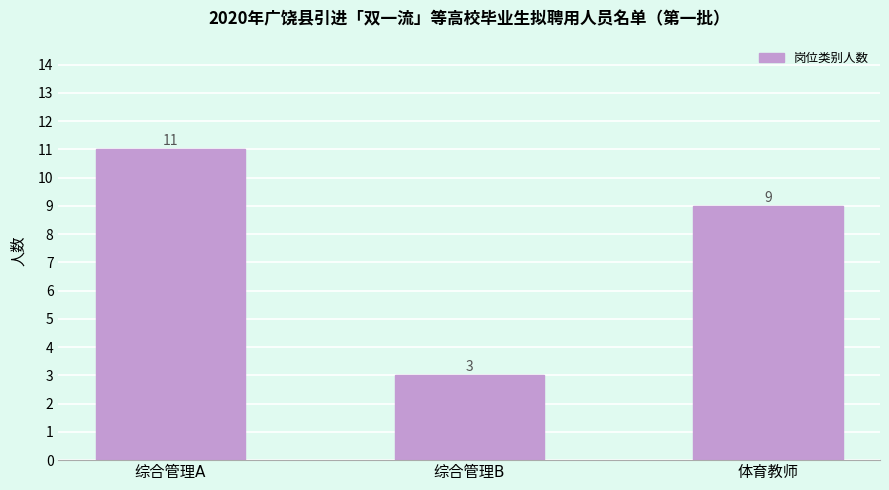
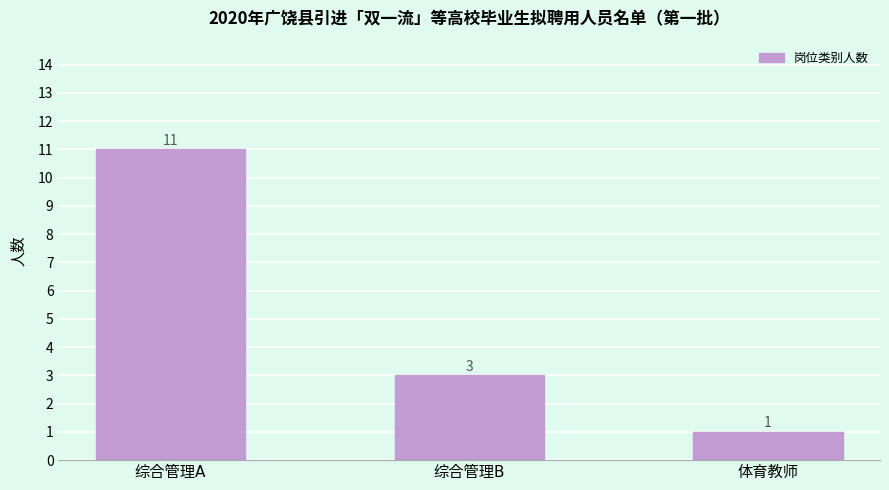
体育教师: 9 -> 1
